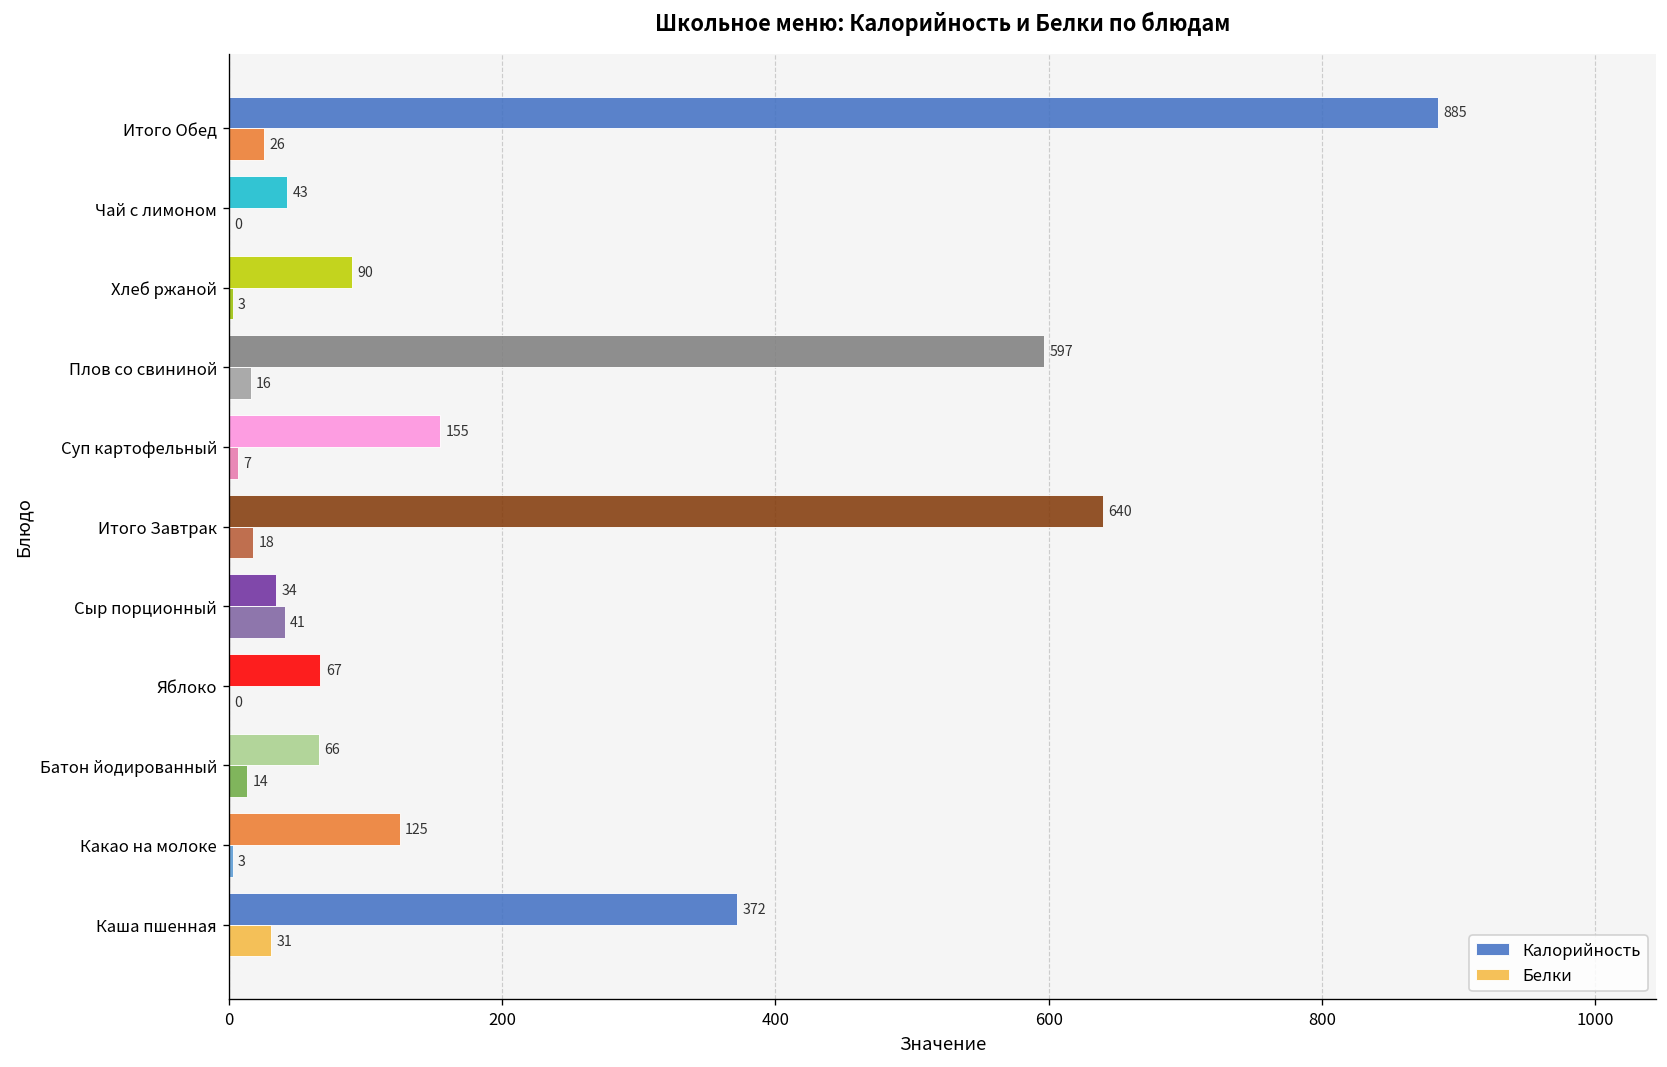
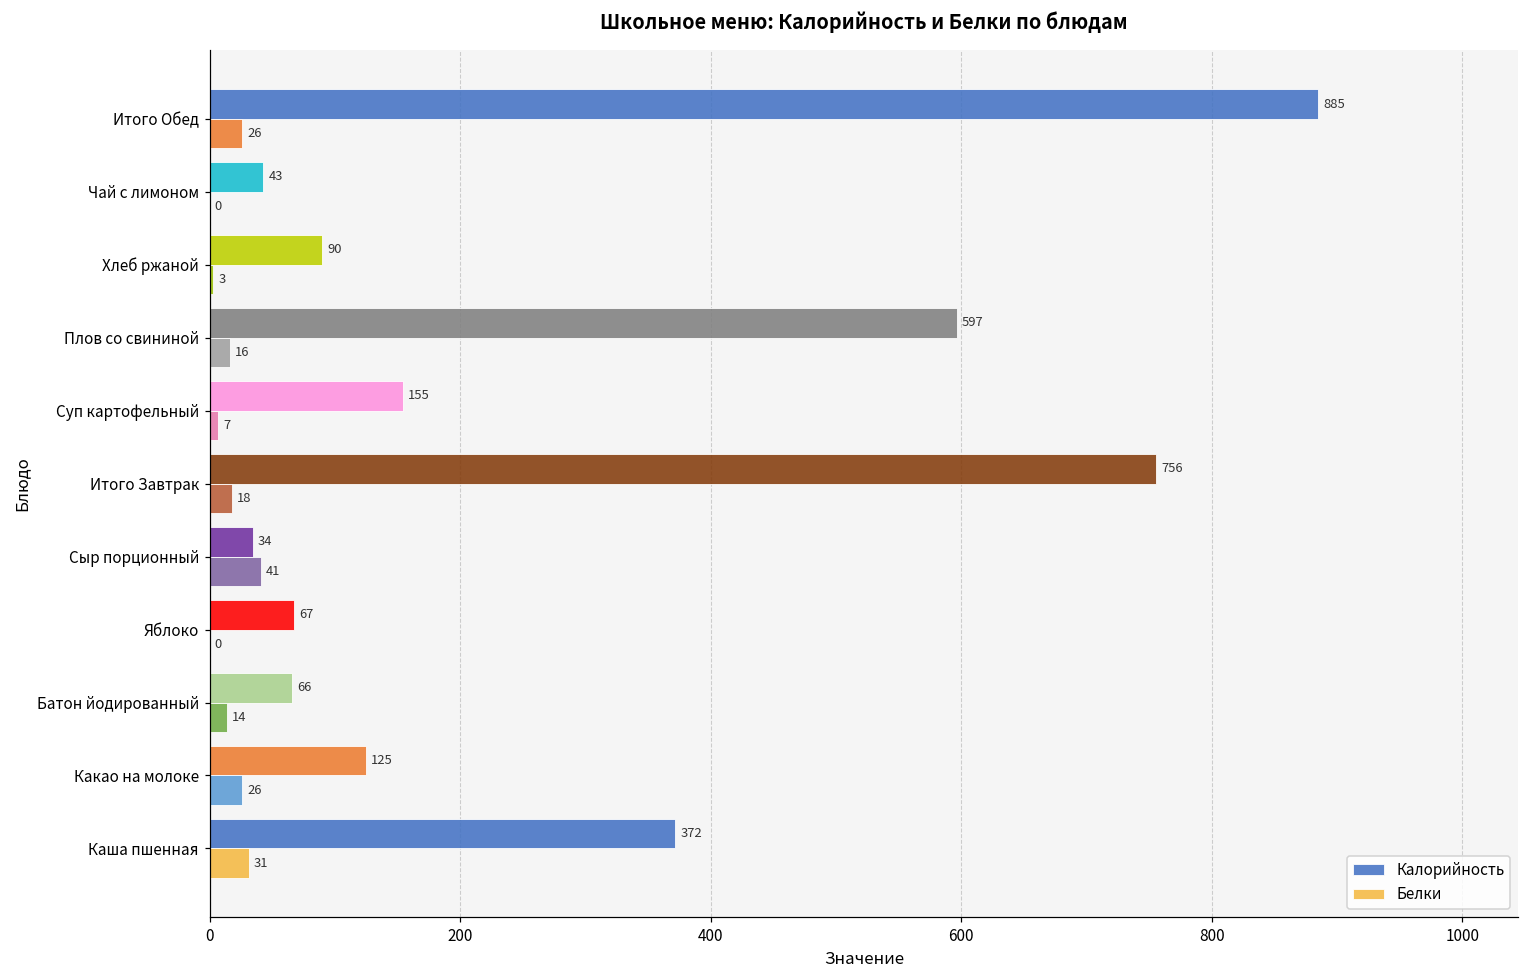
Калорийность, Итого Завтрак: 640 -> 756
Белки, Какао на молоке: 3 -> 26
